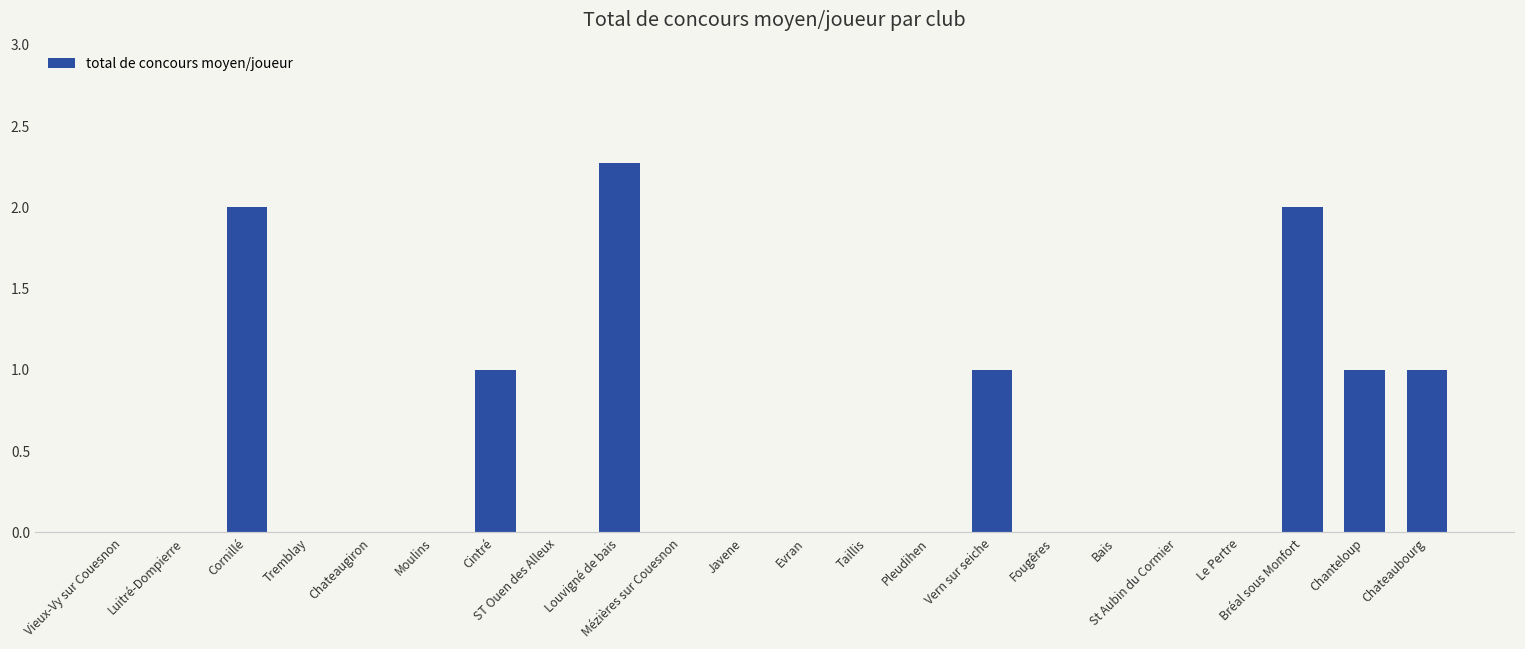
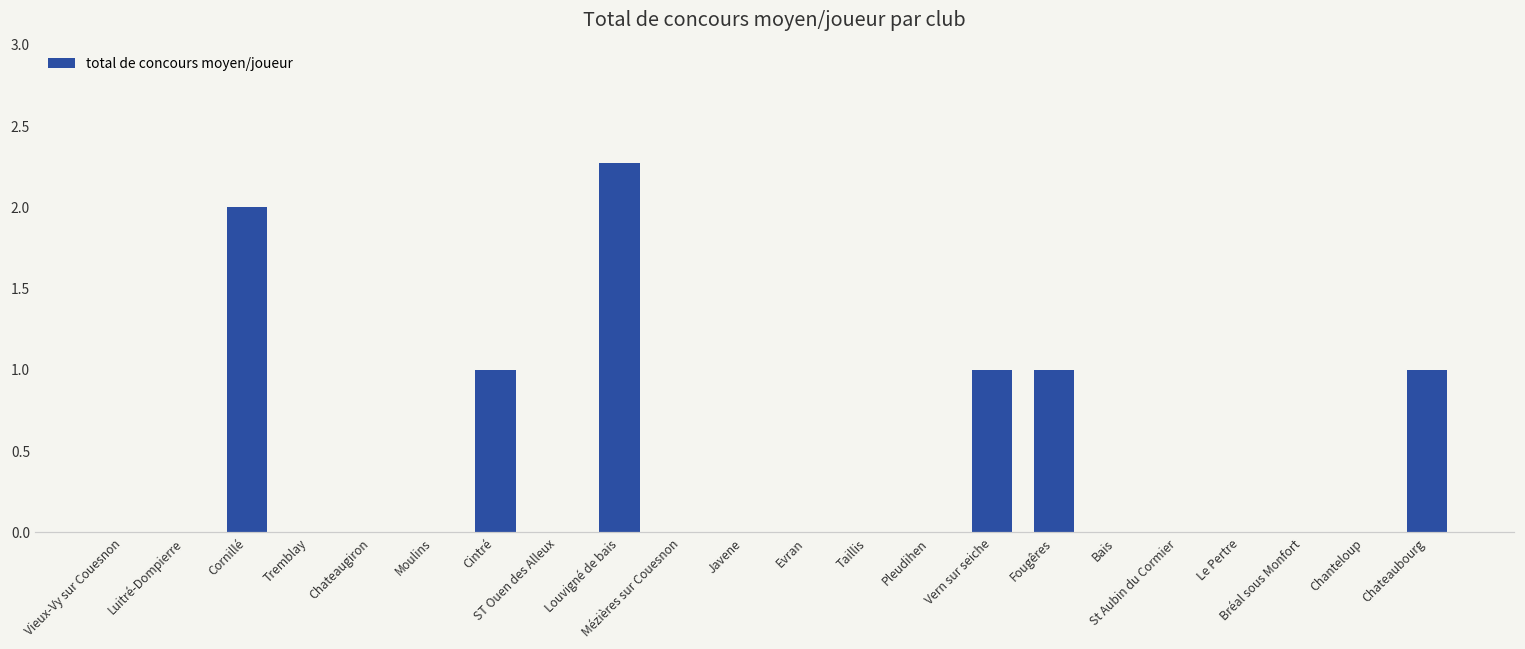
Fougêres: 0 -> 1
Bréal sous Monfort: 2 -> 0
Chanteloup: 1 -> 0
